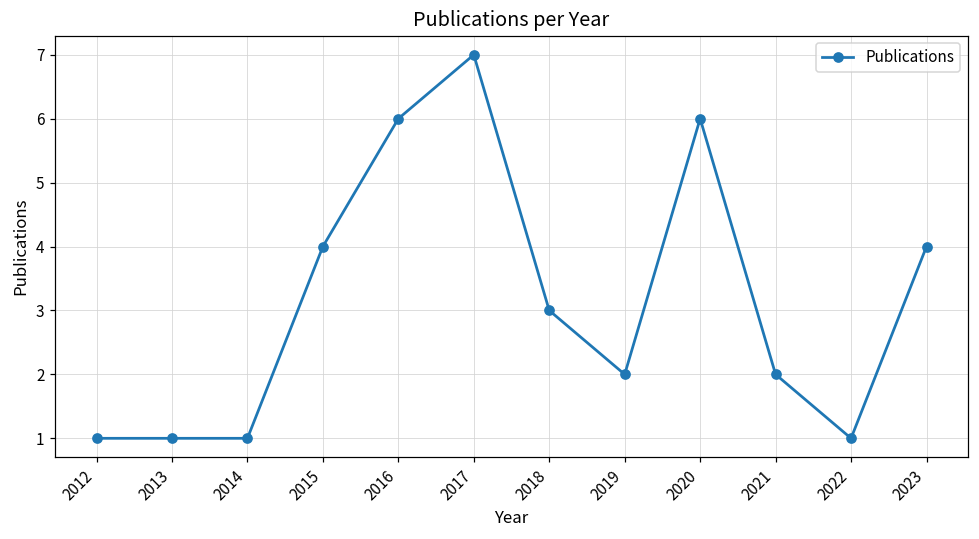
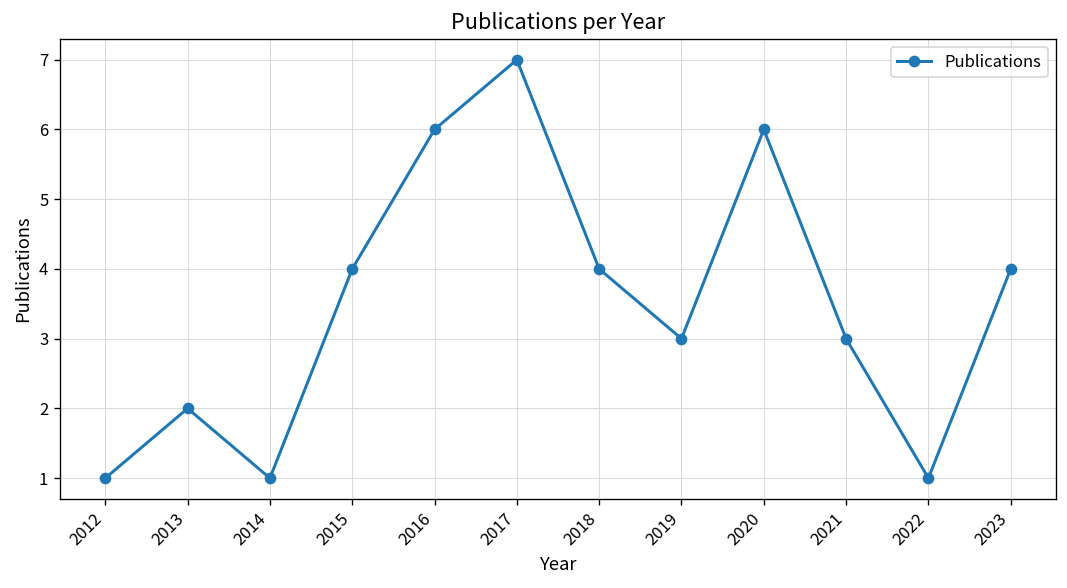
2013: 1 -> 2
2018: 3 -> 4
2019: 2 -> 3
2021: 2 -> 3
